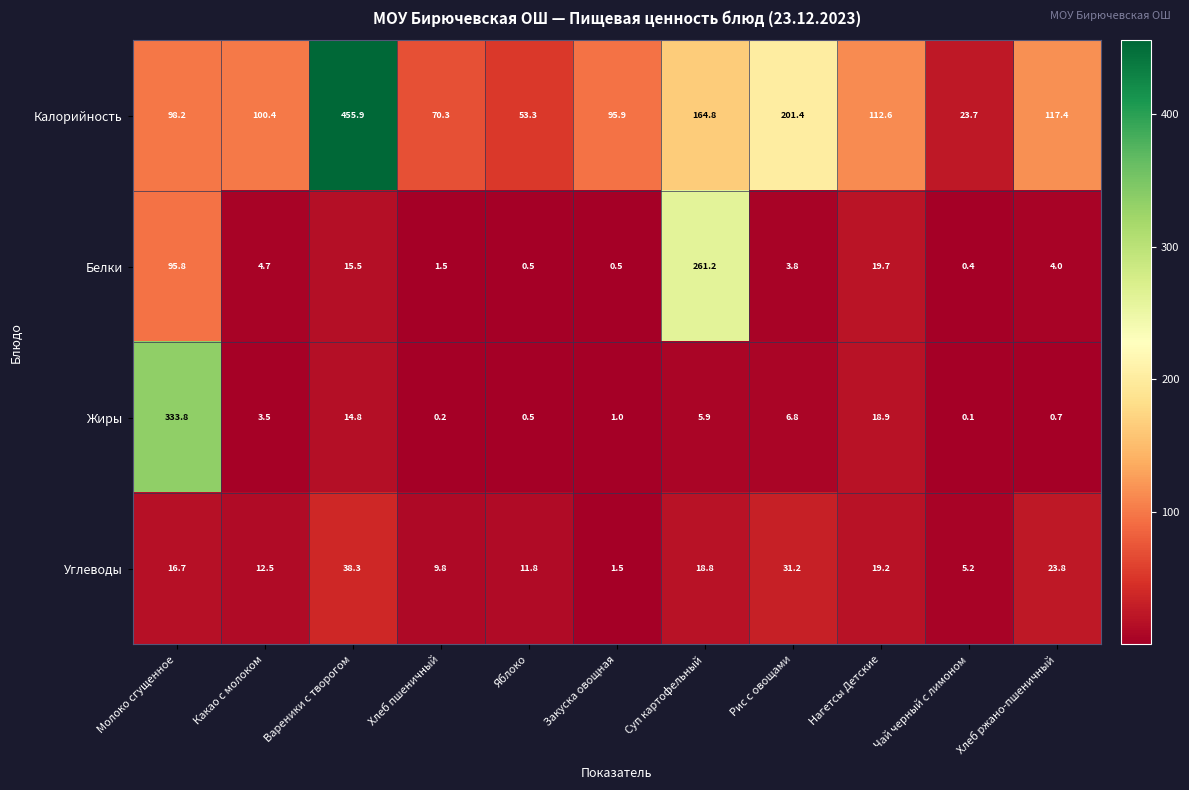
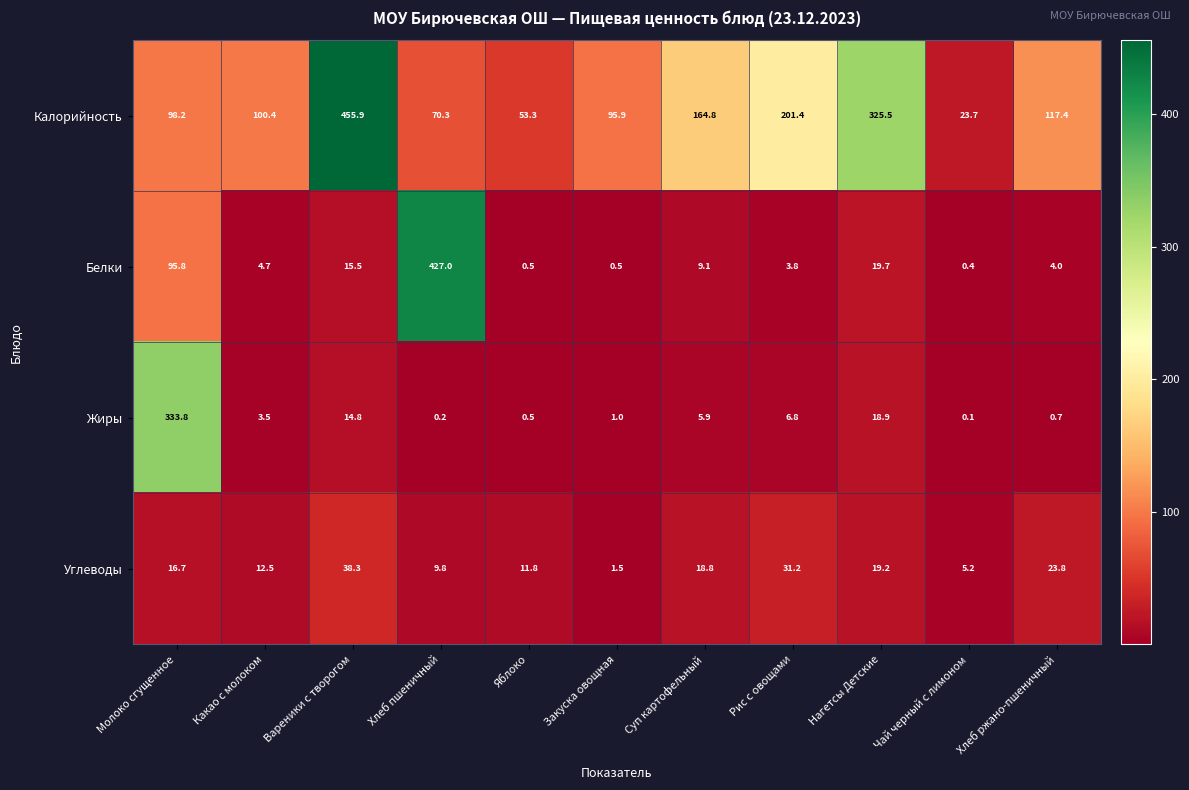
Калорийность, Нагетсы Детские: 112.6 -> 325.5
Белки, Хлеб пшеничный: 1.5 -> 427.0
Белки, Суп картофельный: 261.2 -> 9.1
